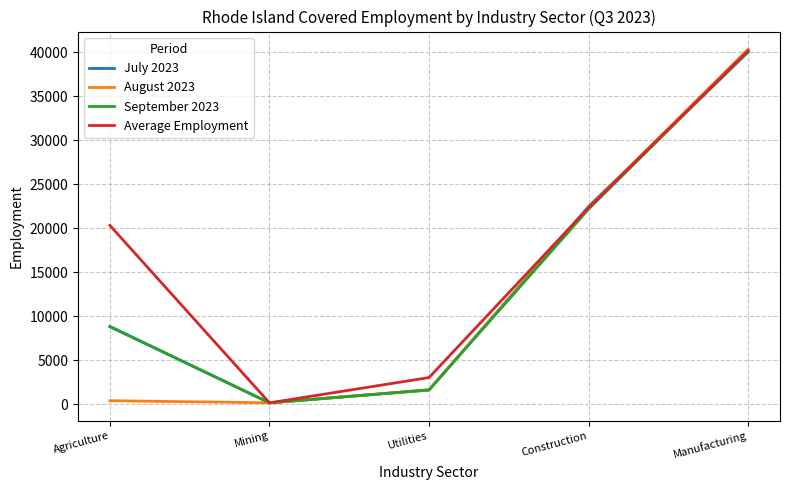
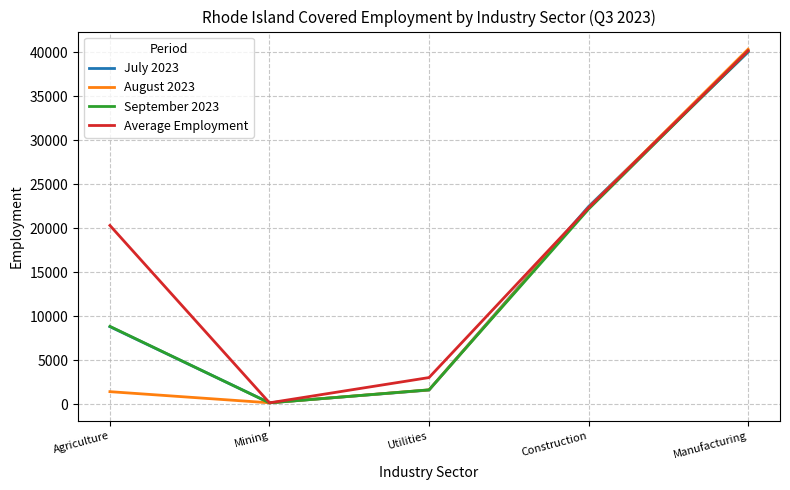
August 2023, Agriculture: 0 -> 1000
